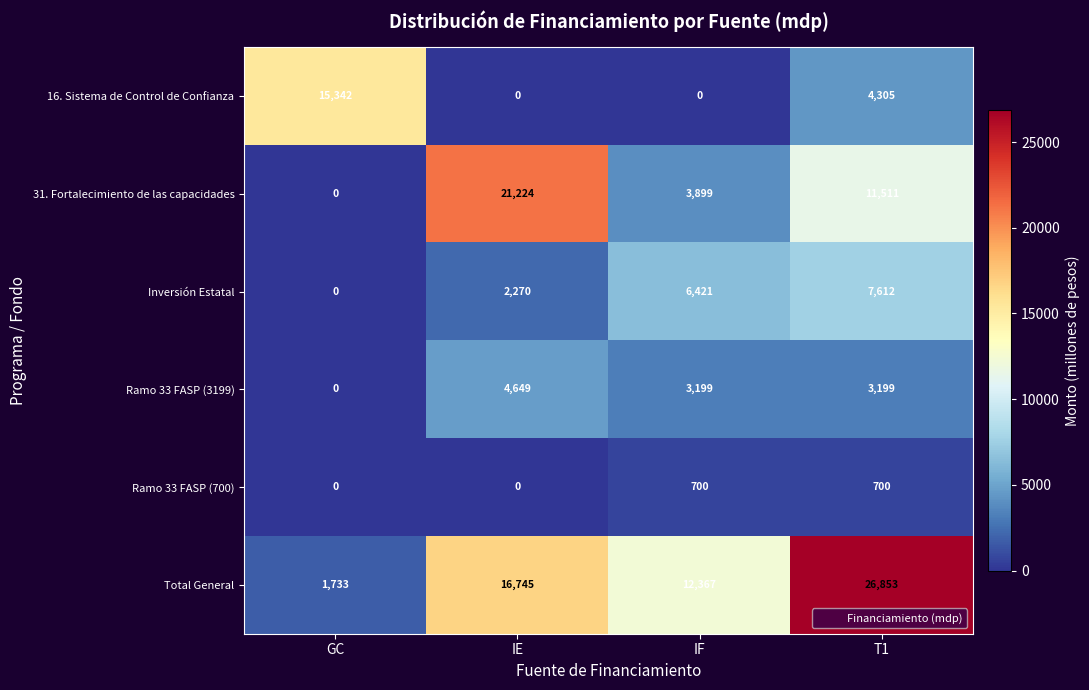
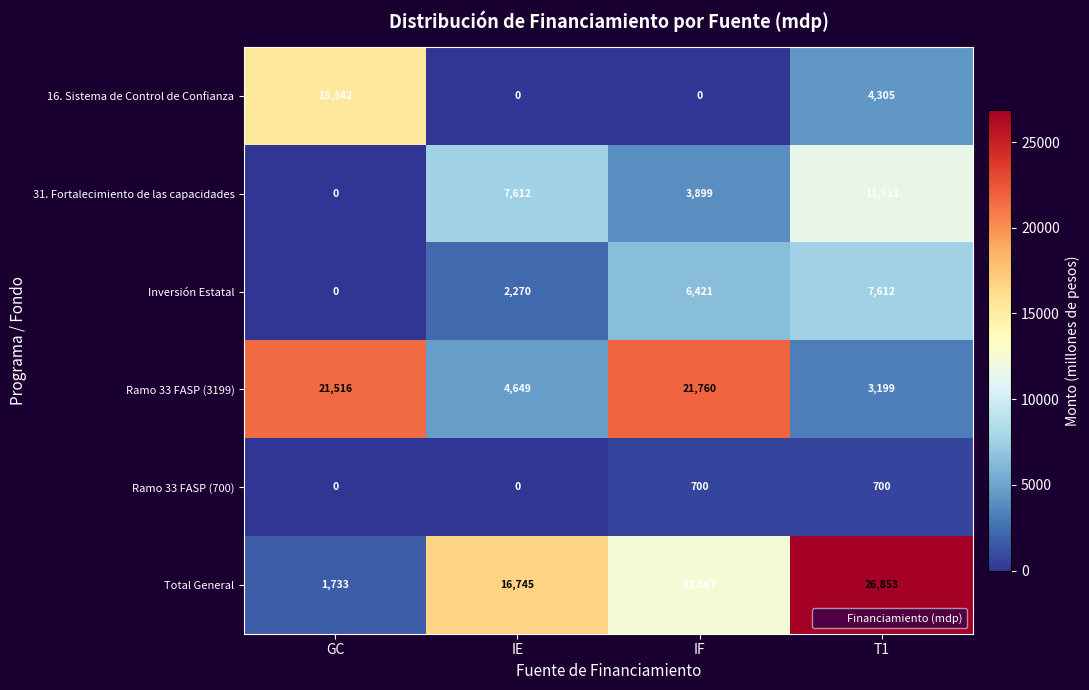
31. Fortalecimiento de las capacidades, IE: 21,224 -> 7,612
Ramo 33 FASP (3199), GC: 0 -> 21,516
Ramo 33 FASP (3199), IF: 3,199 -> 21,760
